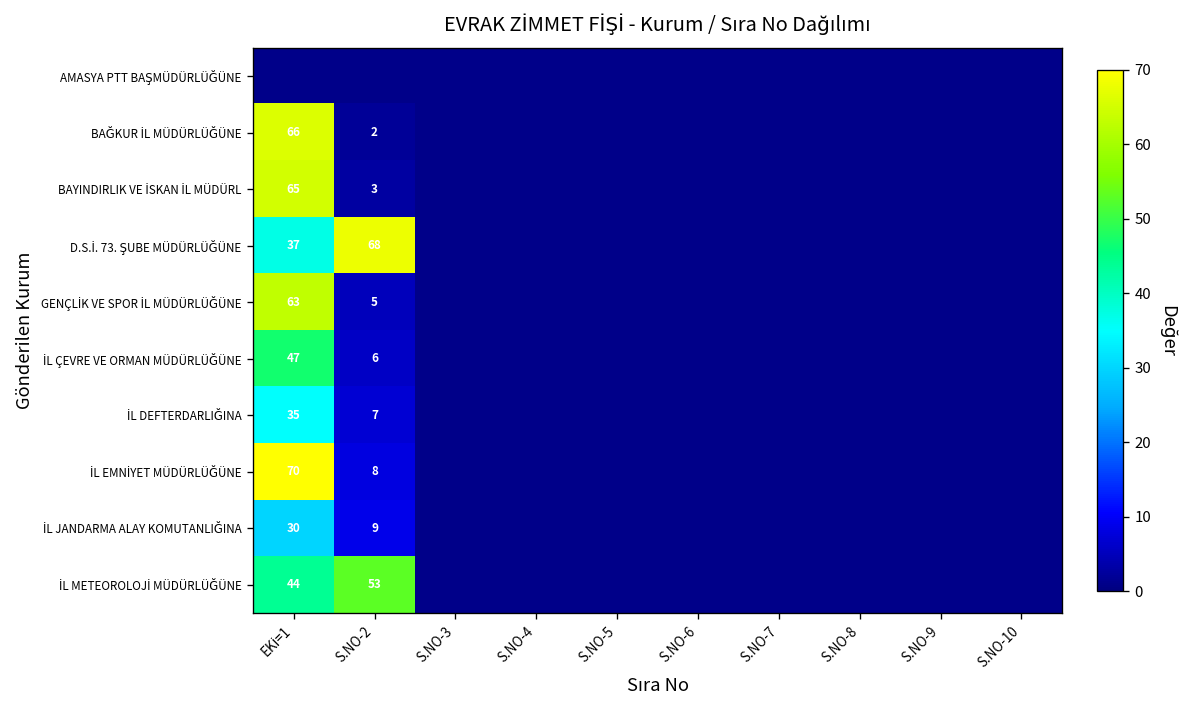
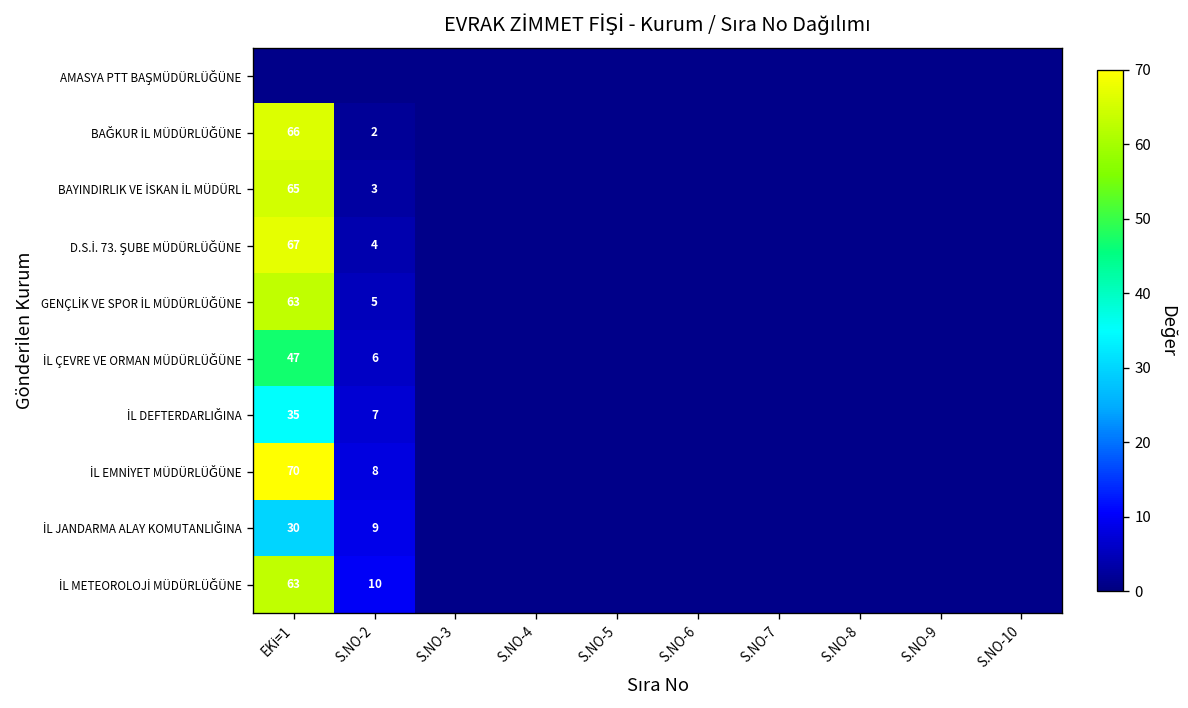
D.S.İ. 73. ŞUBE MÜDÜRLÜĞÜNE, EKİ=1: 37 -> 67
D.S.İ. 73. ŞUBE MÜDÜRLÜĞÜNE, S.NO-2: 68 -> 4
İL METEOROLOJİ MÜDÜRLÜĞÜNE, EKİ=1: 44 -> 63
İL METEOROLOJİ MÜDÜRLÜĞÜNE, S.NO-2: 53 -> 10
